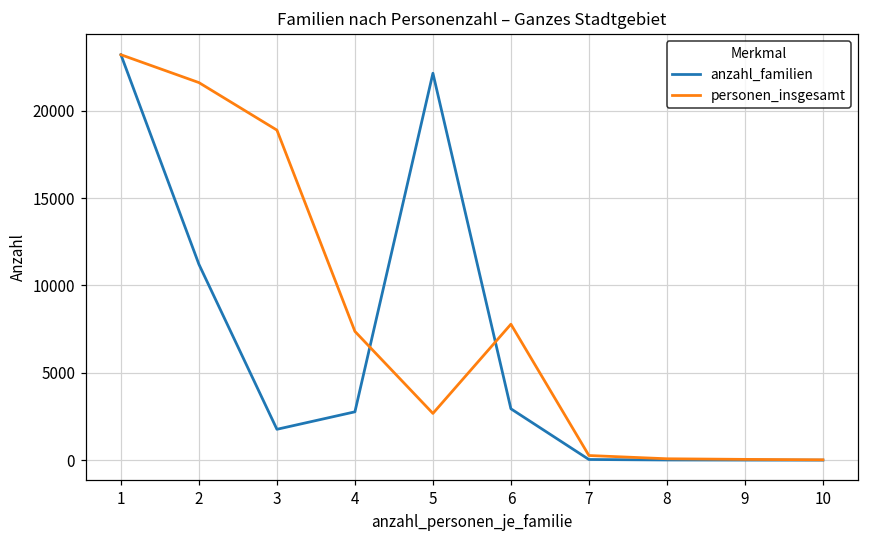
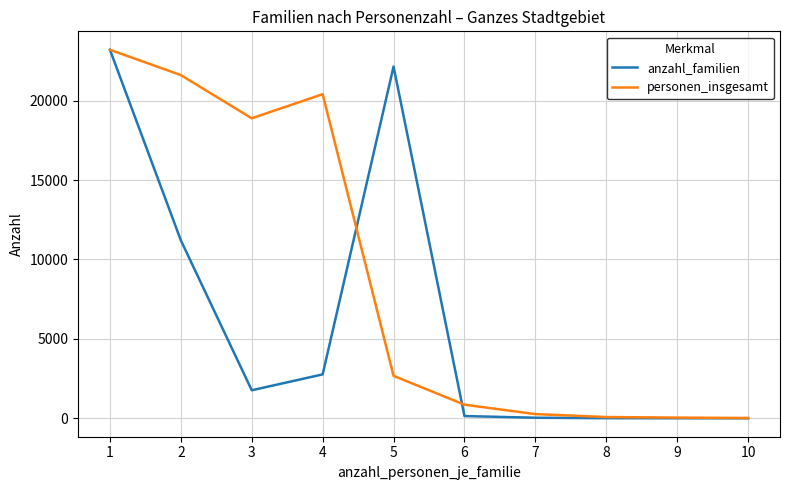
personen_insgesamt, 4: 7400 -> 20400
anzahl_familien, 6: 2900 -> 100
personen_insgesamt, 6: 7800 -> 900
